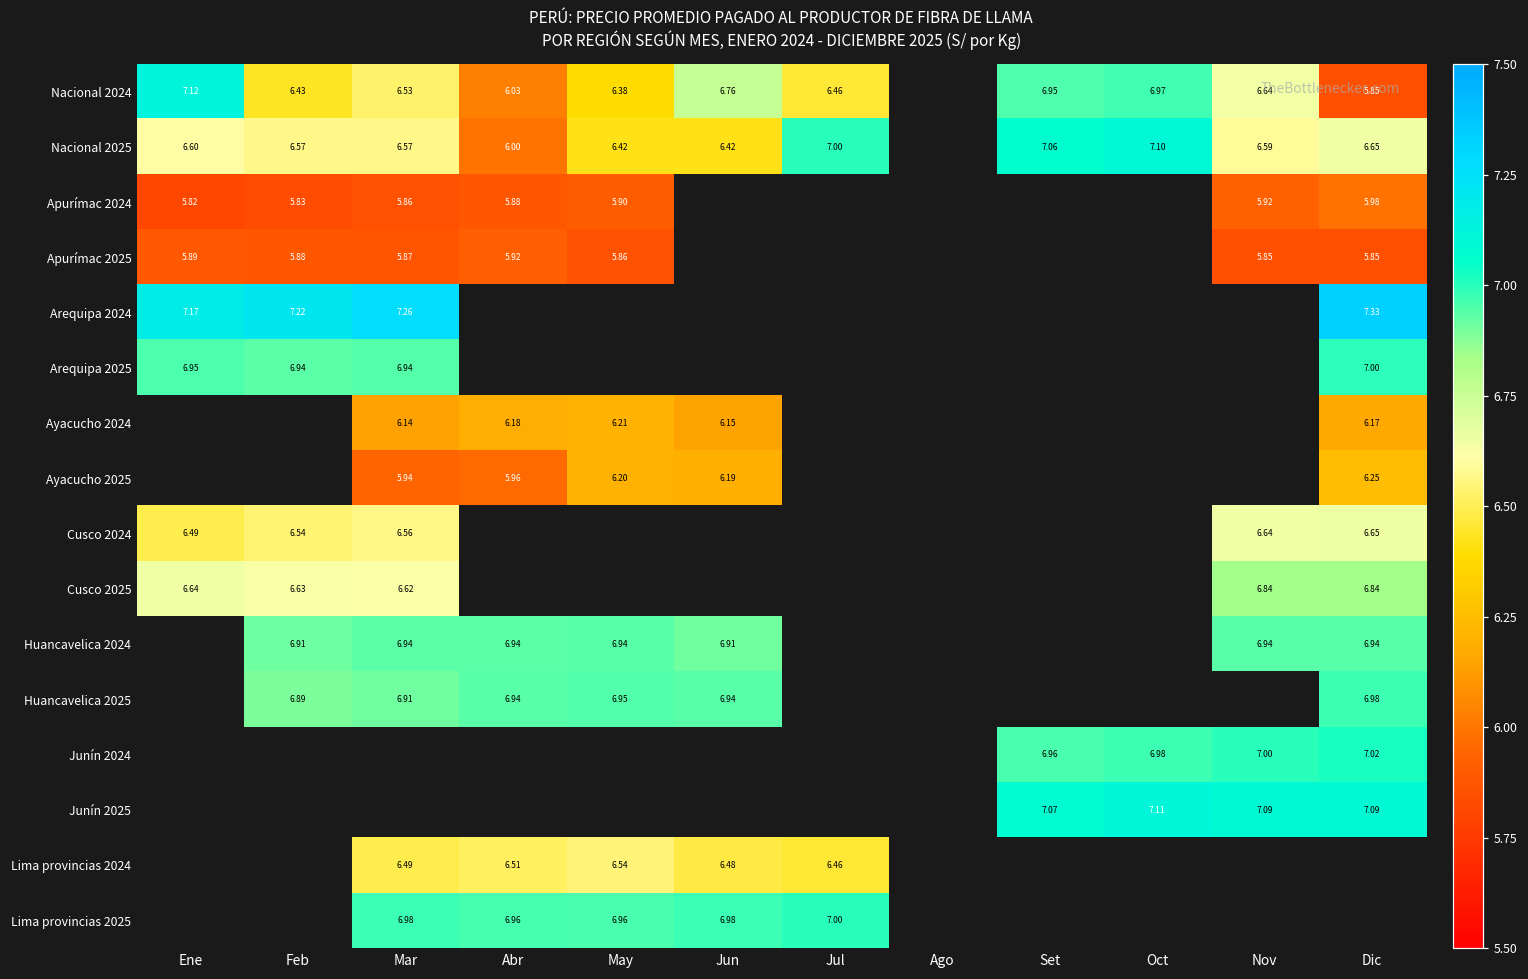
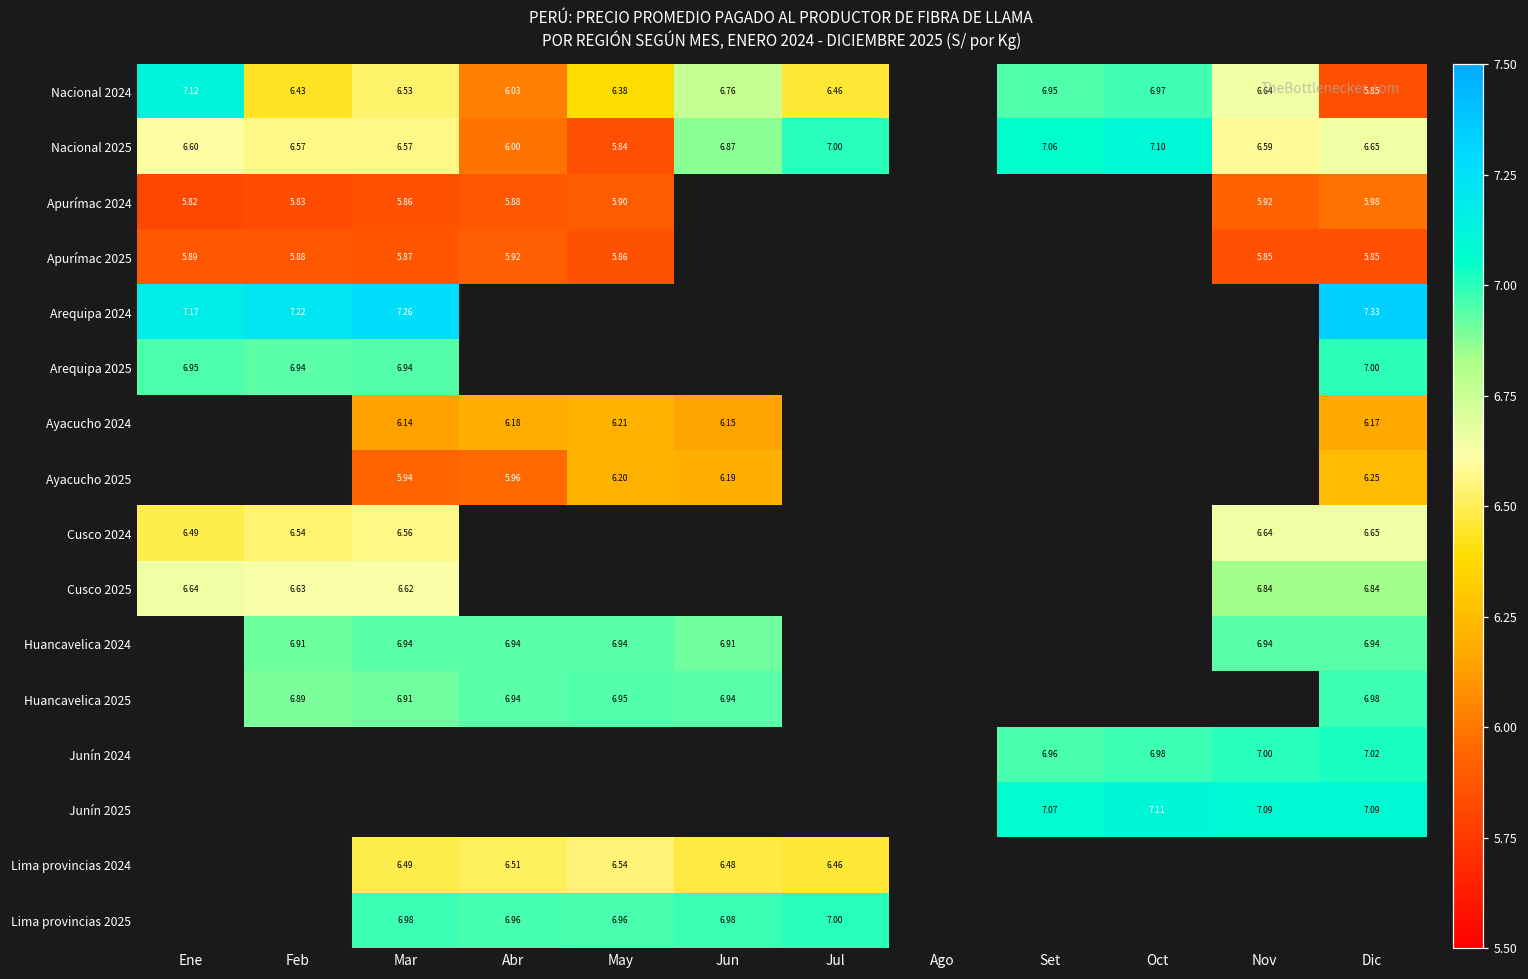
Nacional 2025, May: 6.42 -> 5.84
Nacional 2025, Jun: 6.42 -> 6.87
